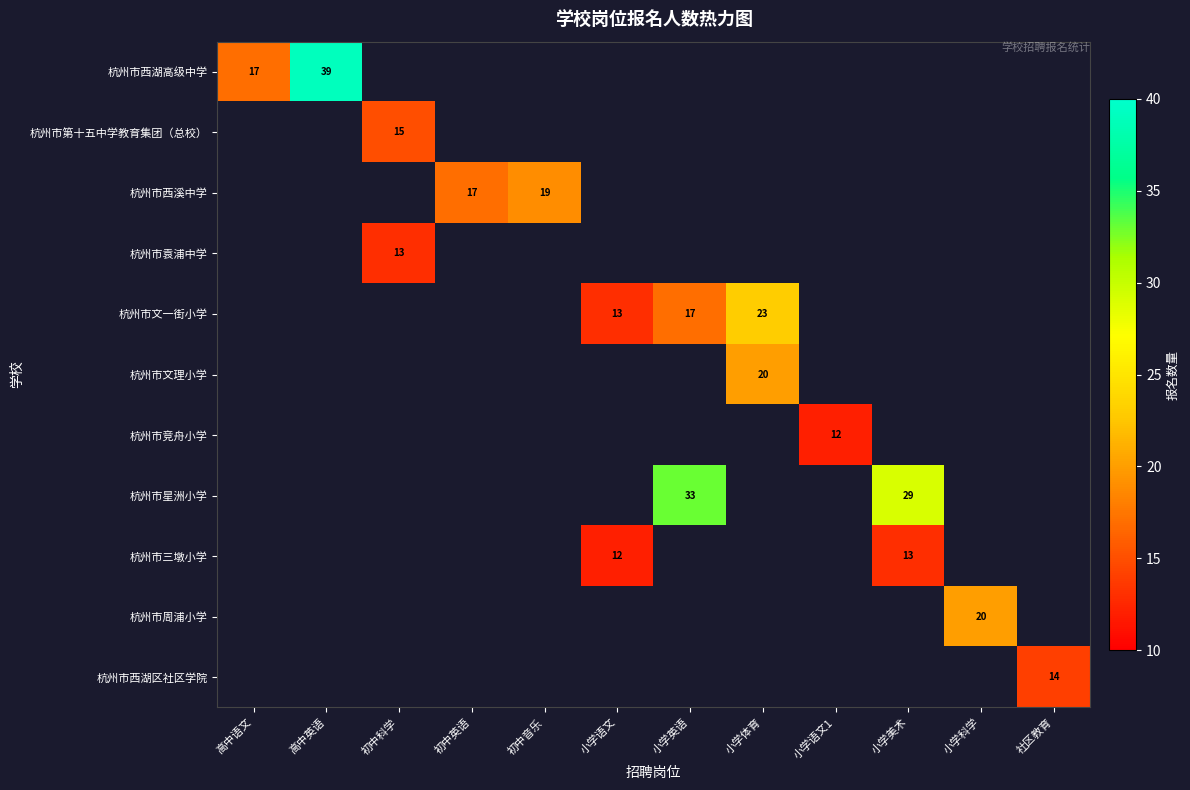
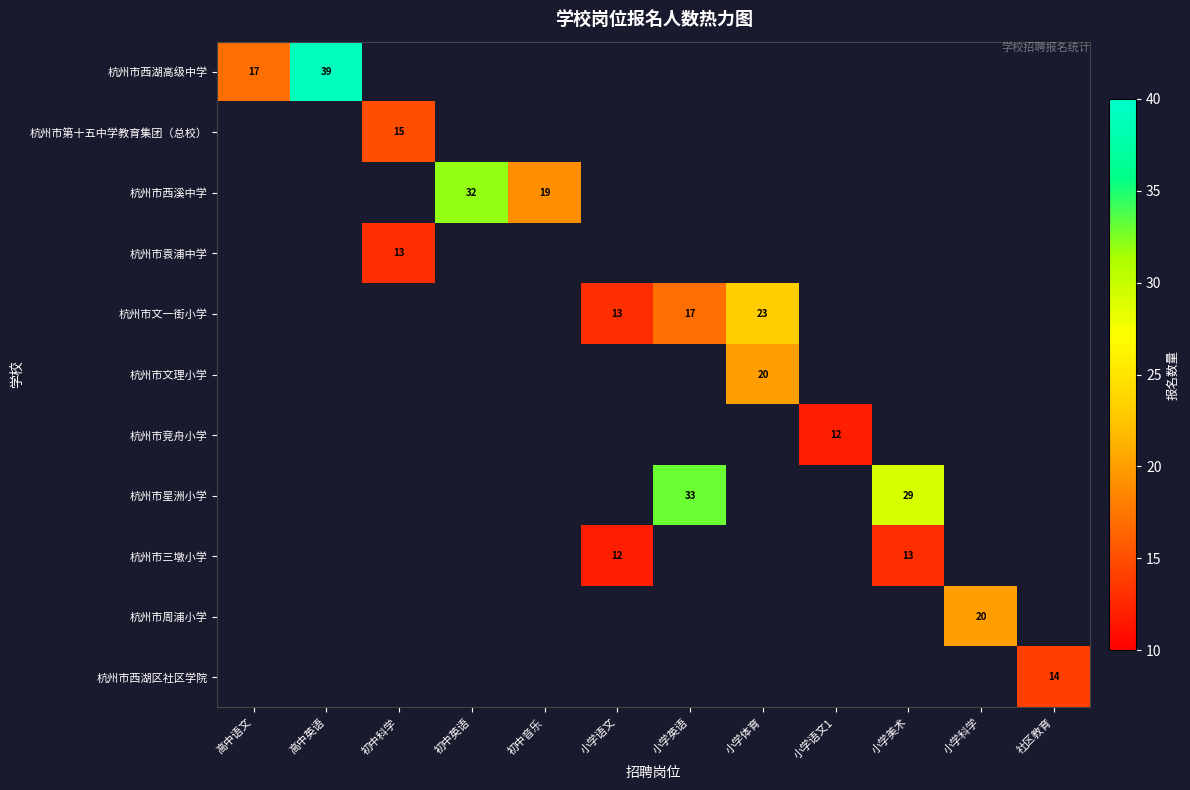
杭州市西溪中学, 初中英语: 17 -> 32
